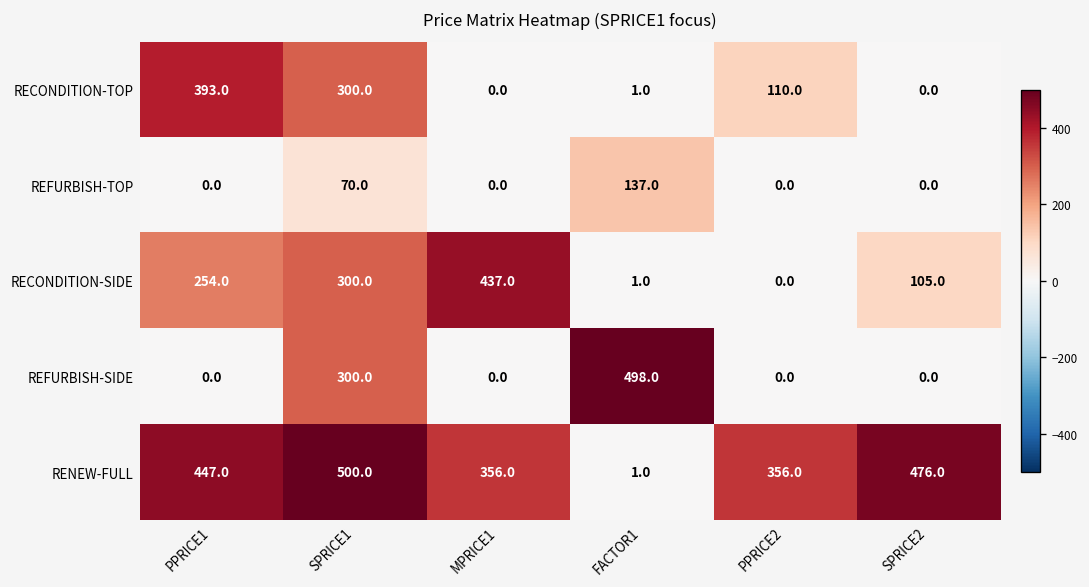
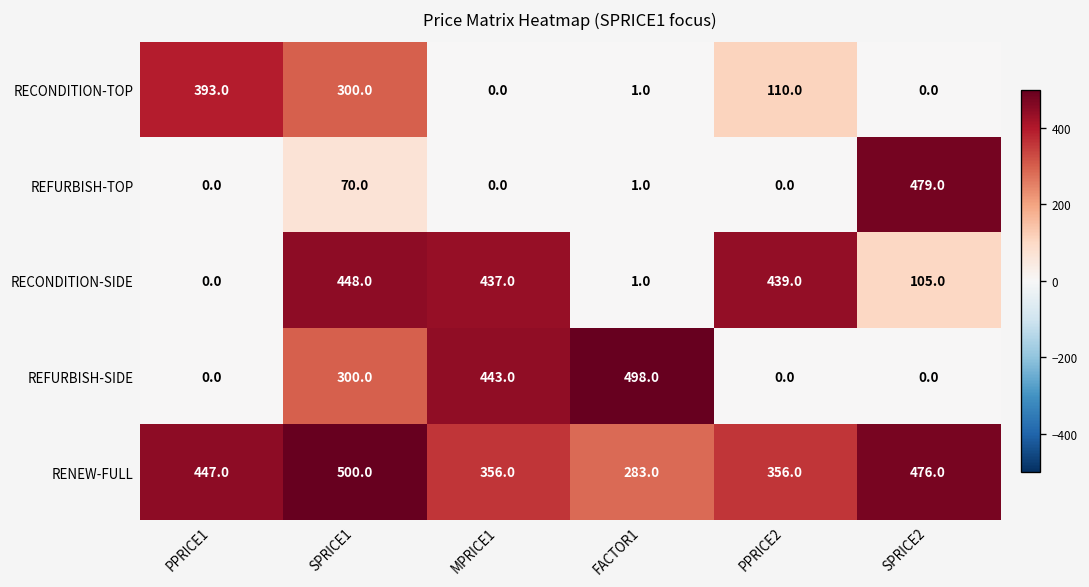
REFURBISH-TOP, FACTOR1: 137.0 -> 1.0
REFURBISH-TOP, SPRICE2: 0.0 -> 479.0
RECONDITION-SIDE, PPRICE1: 254.0 -> 0.0
RECONDITION-SIDE, SPRICE1: 300.0 -> 448.0
RECONDITION-SIDE, PPRICE2: 0.0 -> 439.0
REFURBISH-SIDE, MPRICE1: 0.0 -> 443.0
RENEW-FULL, FACTOR1: 1.0 -> 283.0
